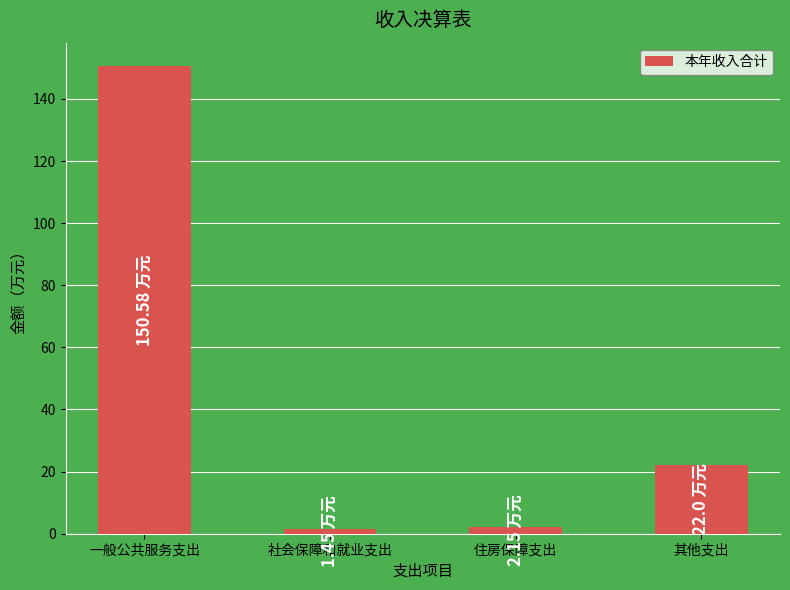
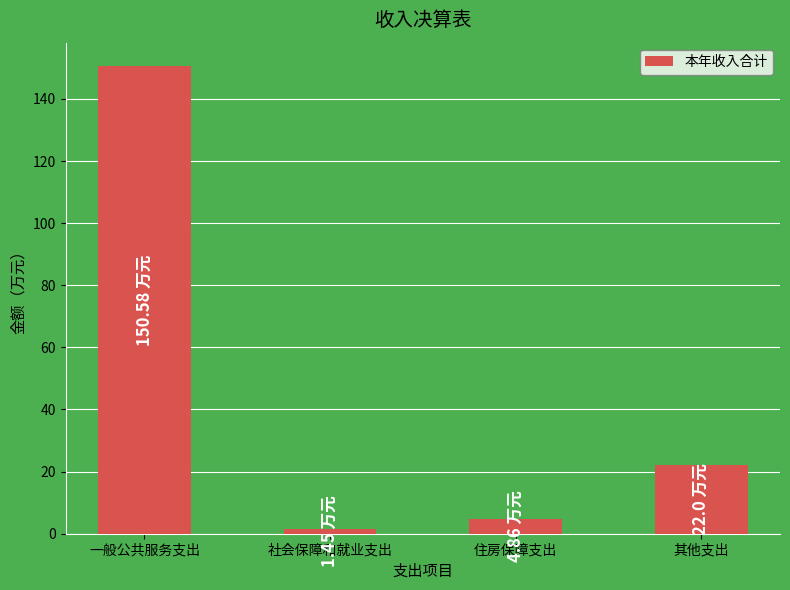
住房保障支出: 2.15 -> 4.86
